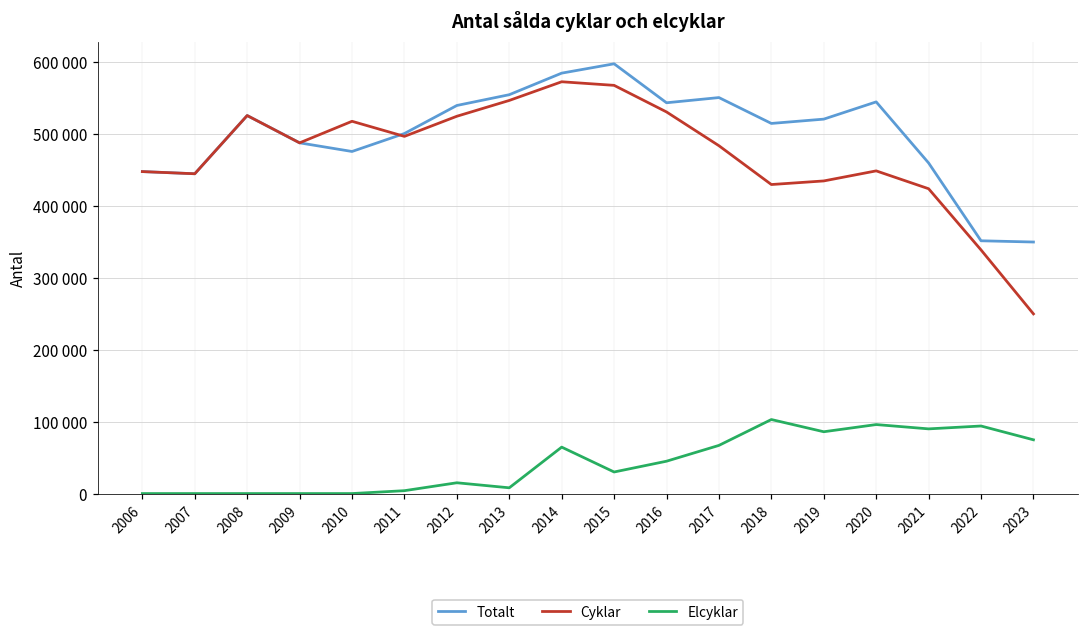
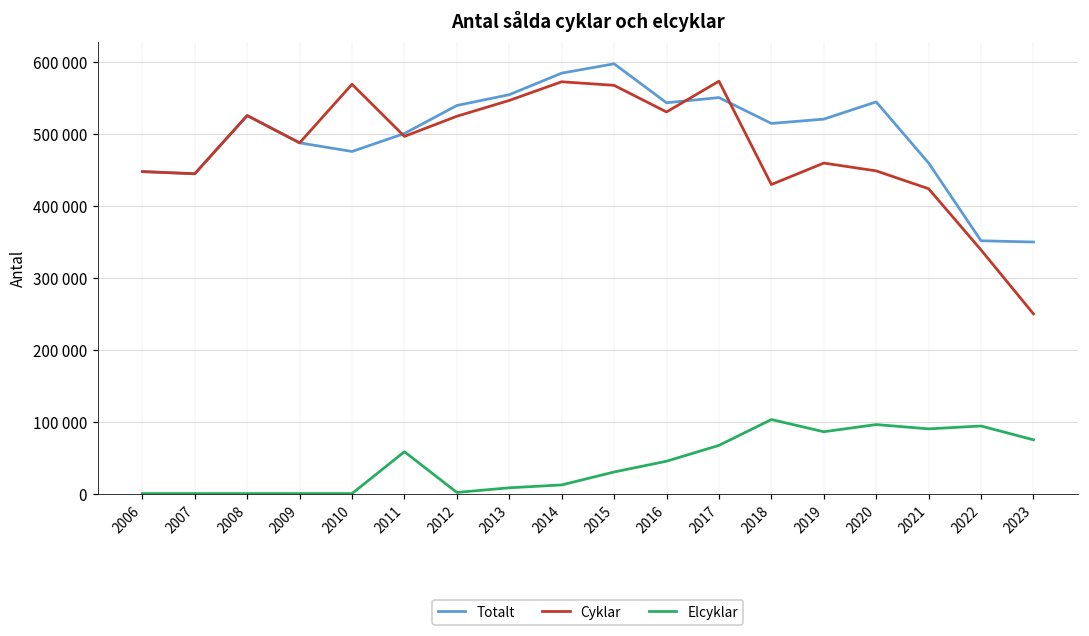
Cyklar, 2010: 520000 -> 570000
Elcyklar, 2011: 0 -> 60000
Elcyklar, 2012: 20000 -> 0
Elcyklar, 2014: 60000 -> 10000
Cyklar, 2017: 480000 -> 570000
Cyklar, 2019: 440000 -> 460000
